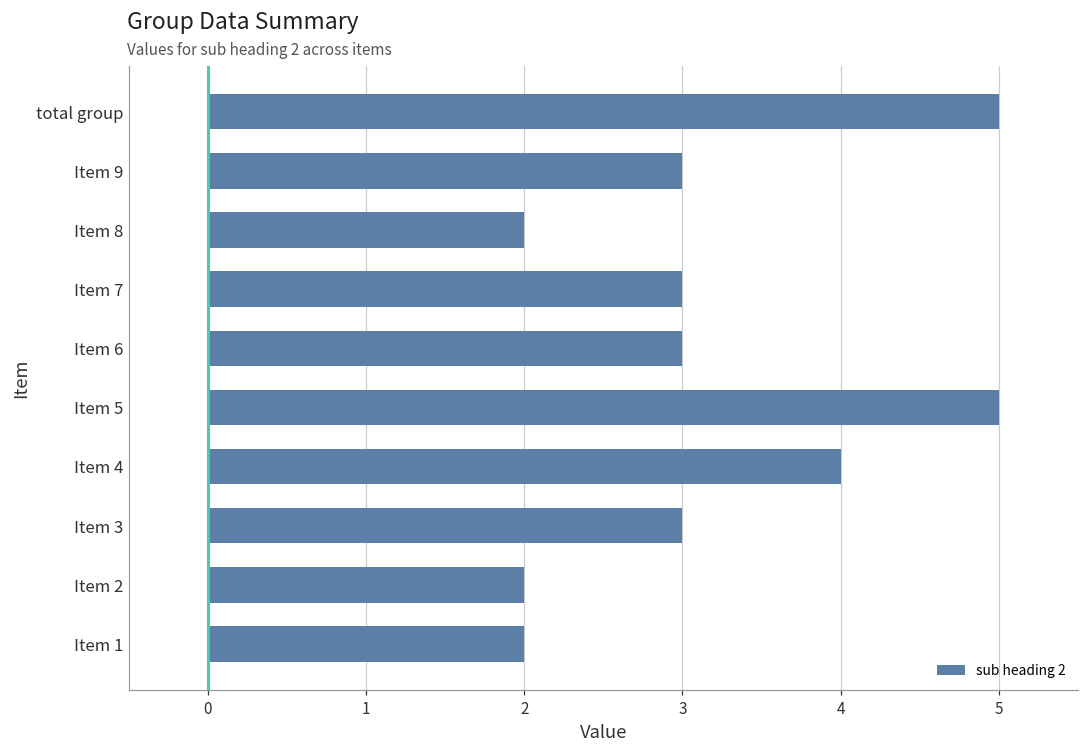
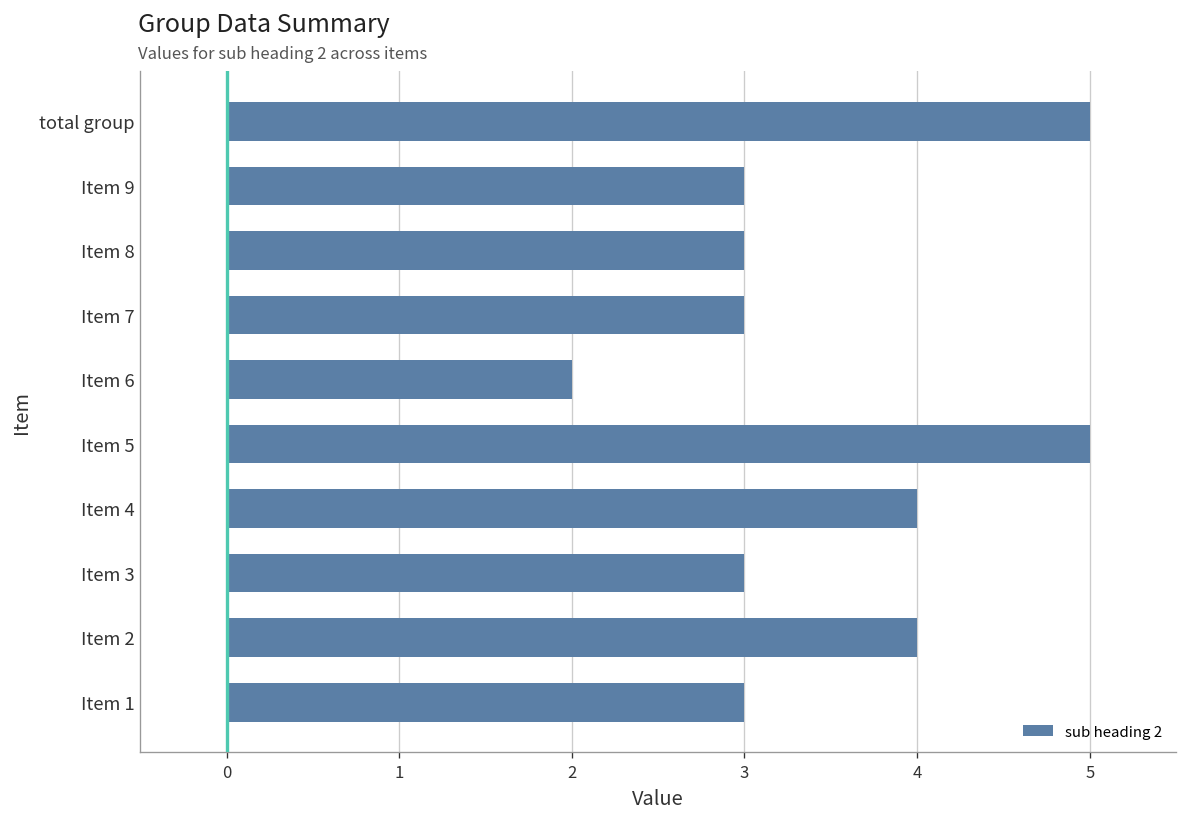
Item 8: 2 -> 3
Item 6: 3 -> 2
Item 2: 2 -> 4
Item 1: 2 -> 3
